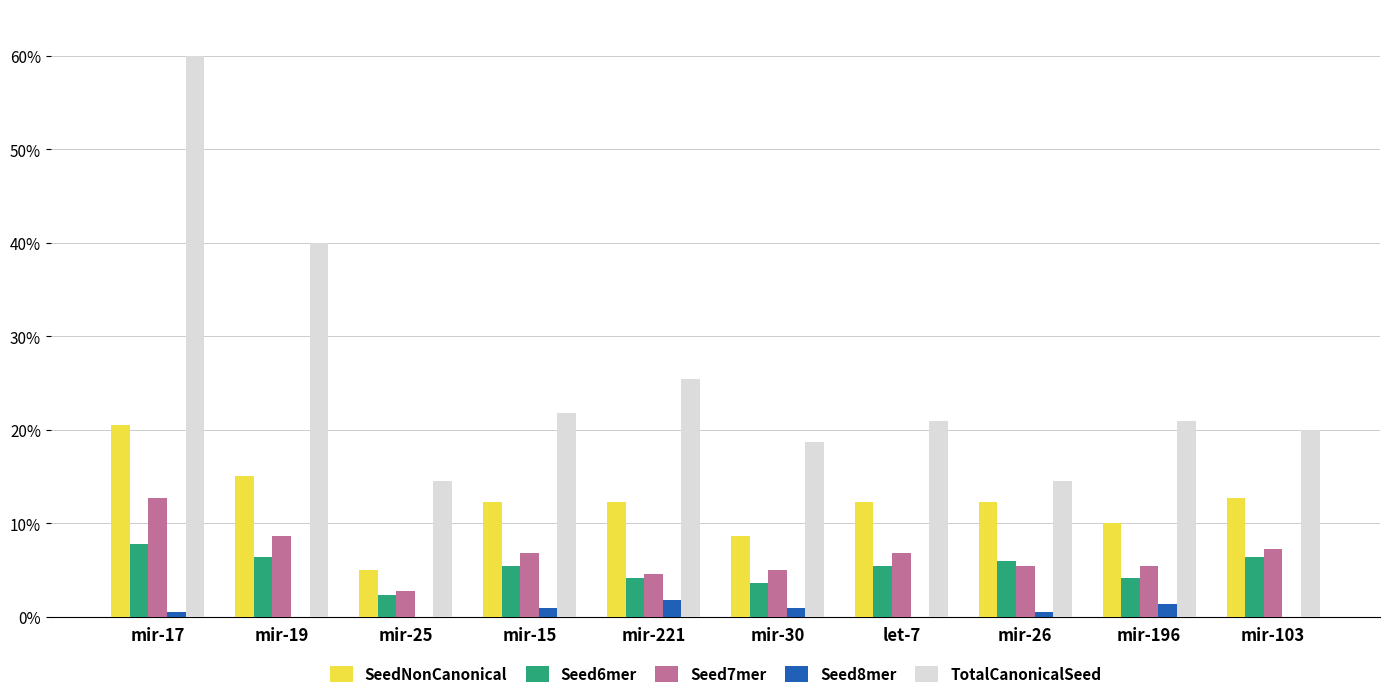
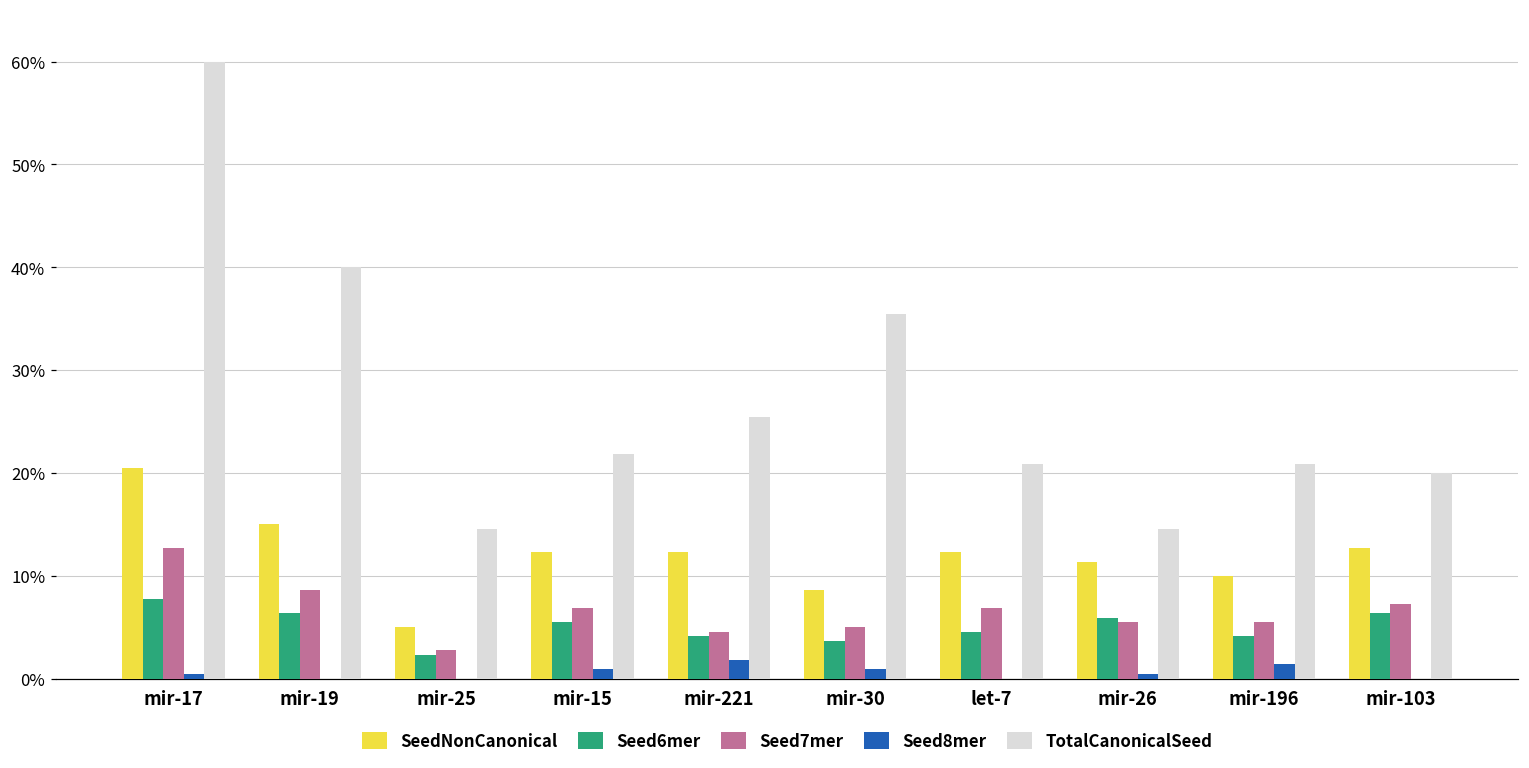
TotalCanonicalSeed, mir-30: 19% -> 35%
Seed6mer, let-7: 5.5% -> 4.5%
SeedNonCanonical, mir-26: 12% -> 11%
